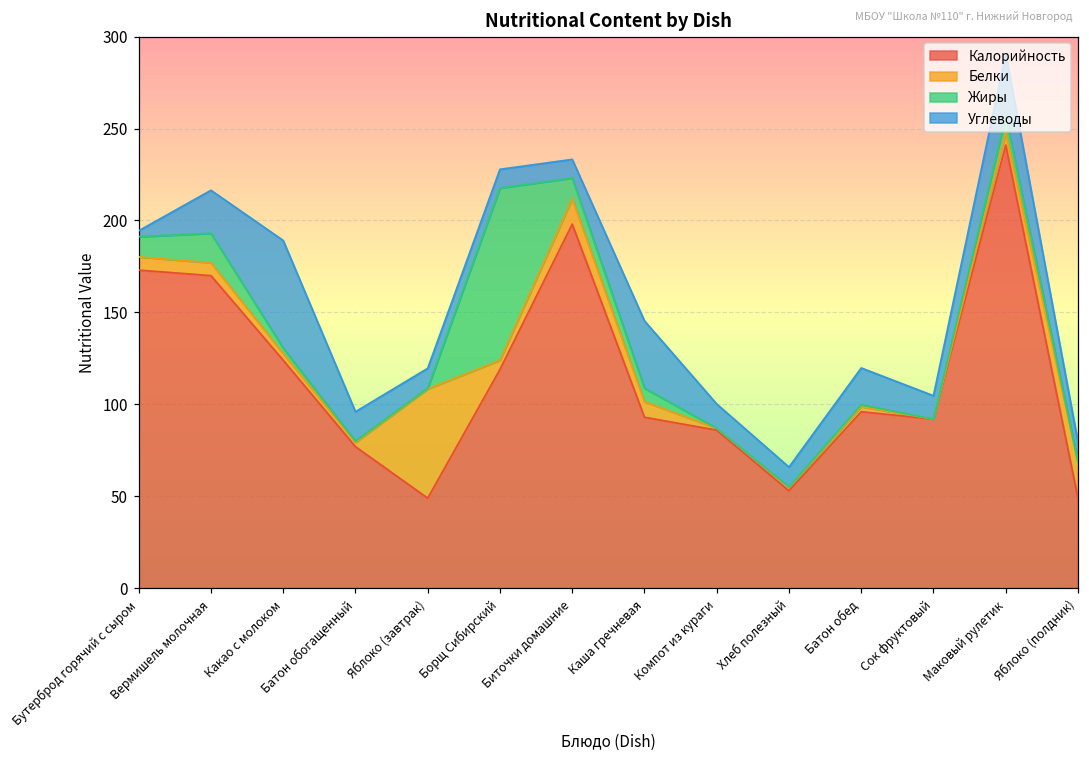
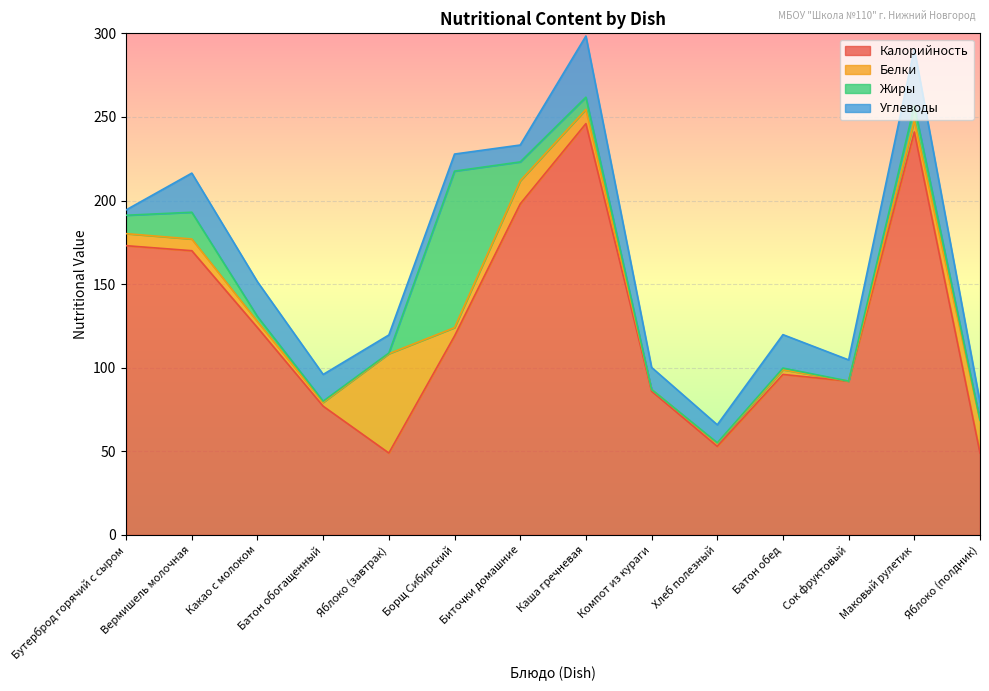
Углеводы, Какао с молоком: 59 -> 21
Калорийность, Каша гречневая: 93 -> 246
